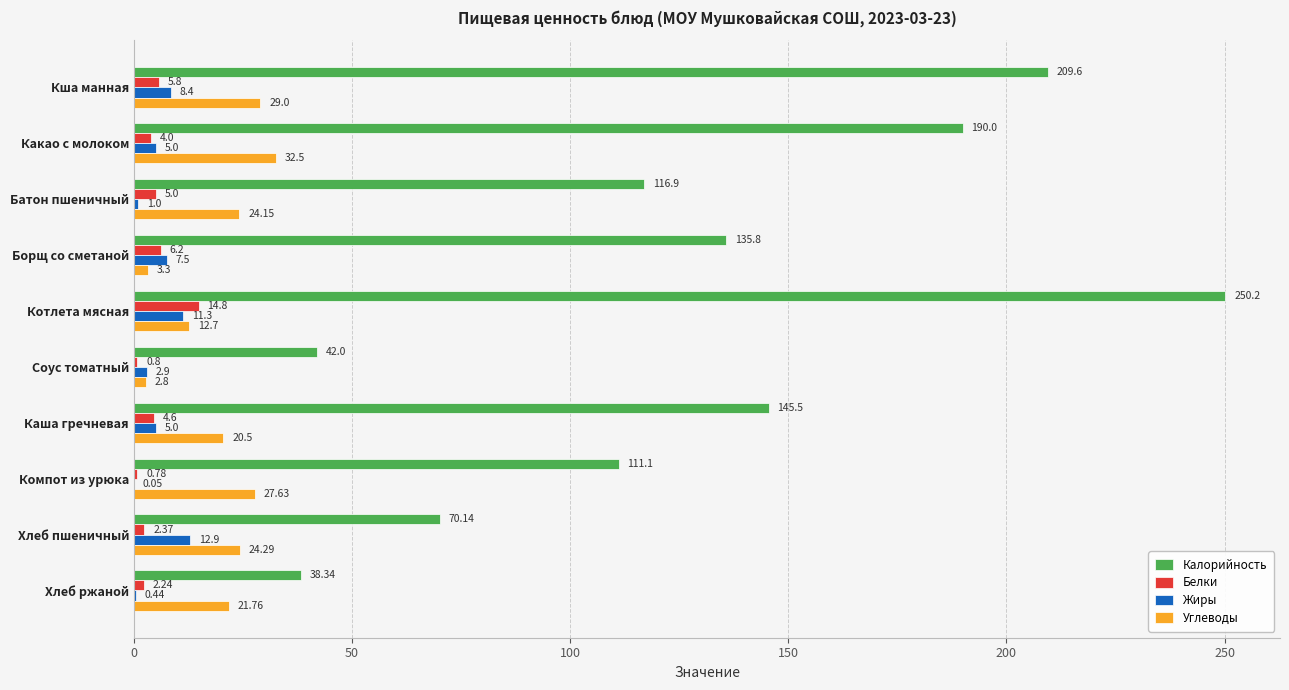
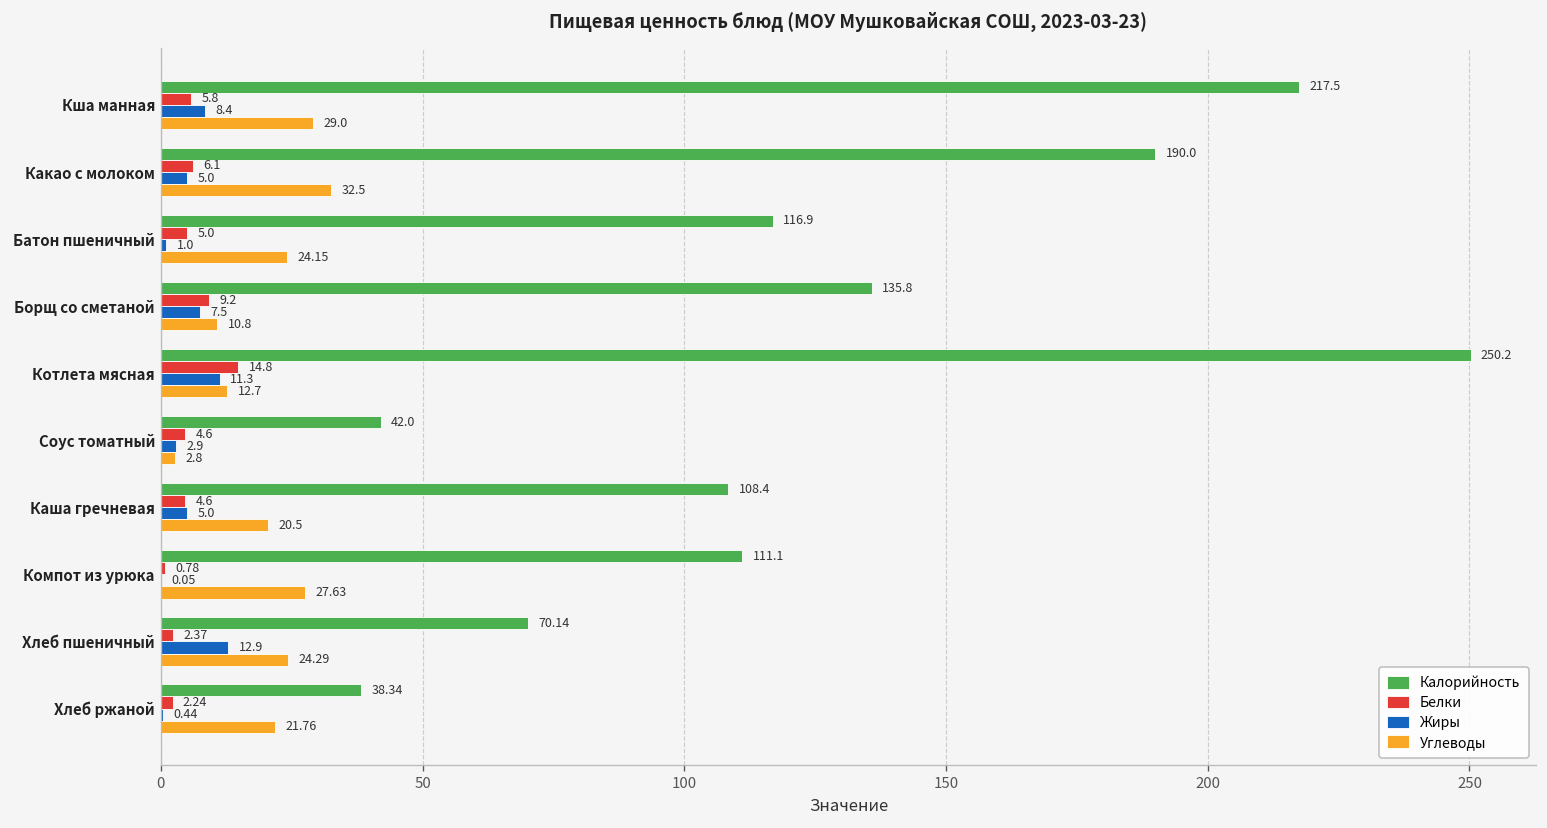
Калорийность, Кша манная: 209.6 -> 217.5
Белки, Какао с молоком: 4.0 -> 6.1
Белки, Борщ со сметаной: 6.2 -> 9.2
Углеводы, Борщ со сметаной: 3.3 -> 10.8
Белки, Соус томатный: 0.8 -> 4.6
Калорийность, Каша гречневая: 145.5 -> 108.4
